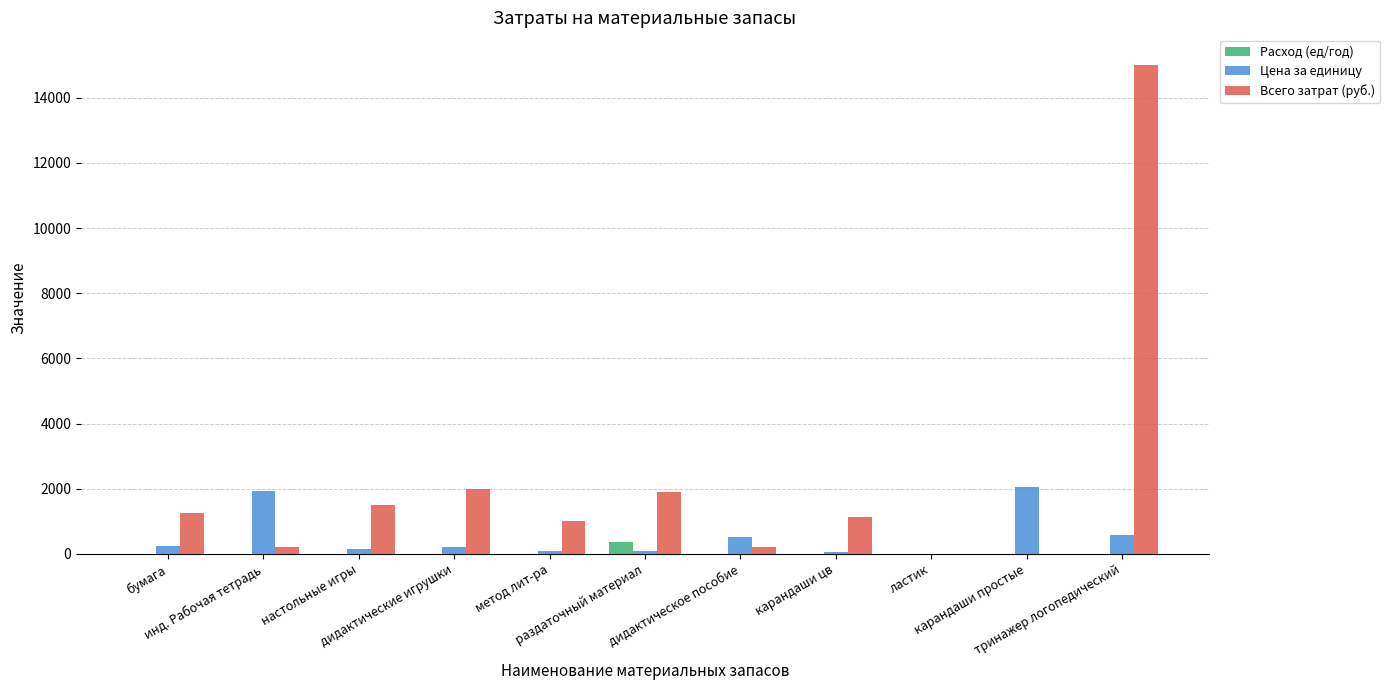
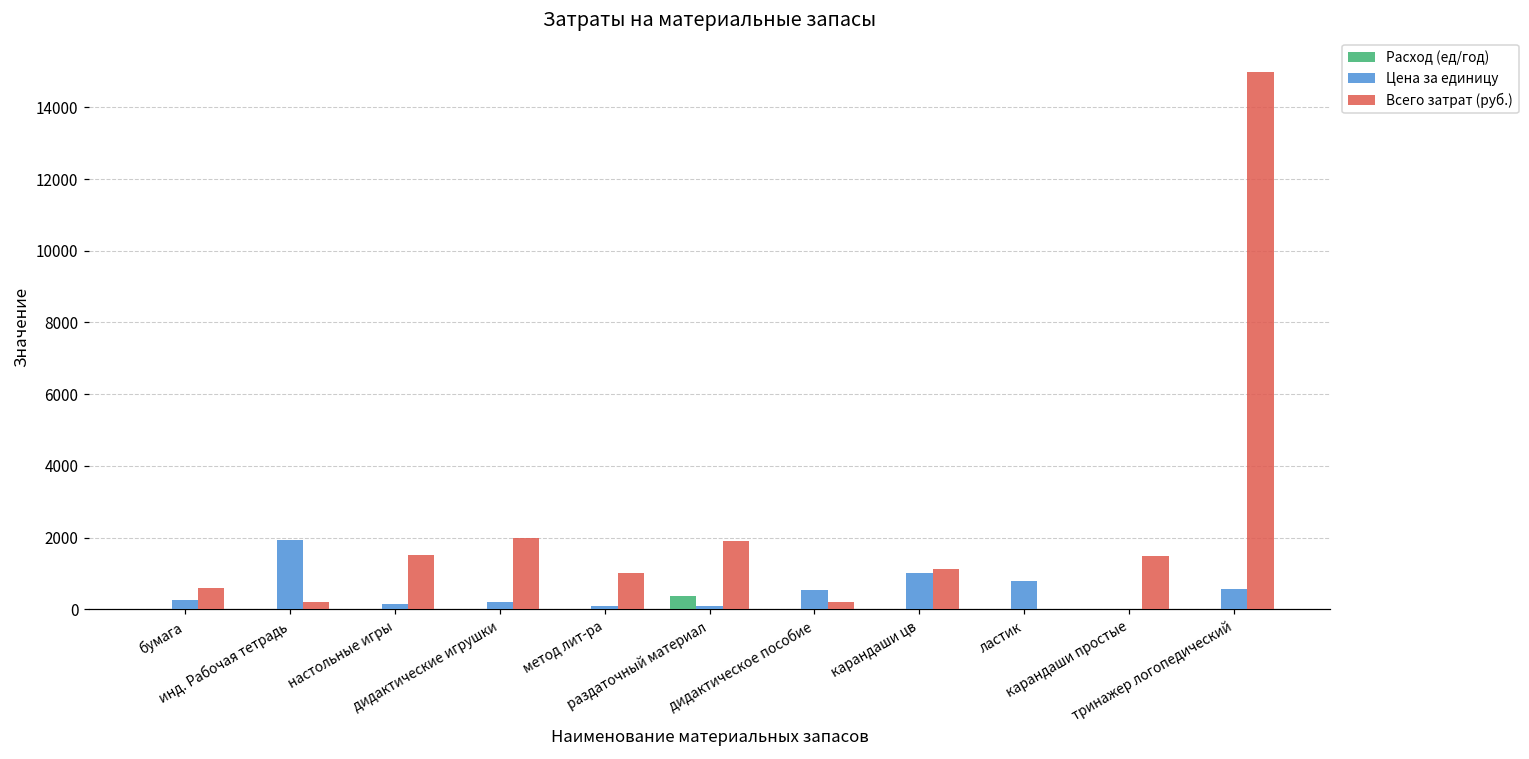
Всего затрат (руб.), бумага: 1300 -> 600
Цена за единицу, карандаши цв: 100 -> 1000
Цена за единицу, ластик: 0 -> 800
Цена за единицу, карандаши простые: 2000 -> 0
Всего затрат (руб.), карандаши простые: 0 -> 1500
